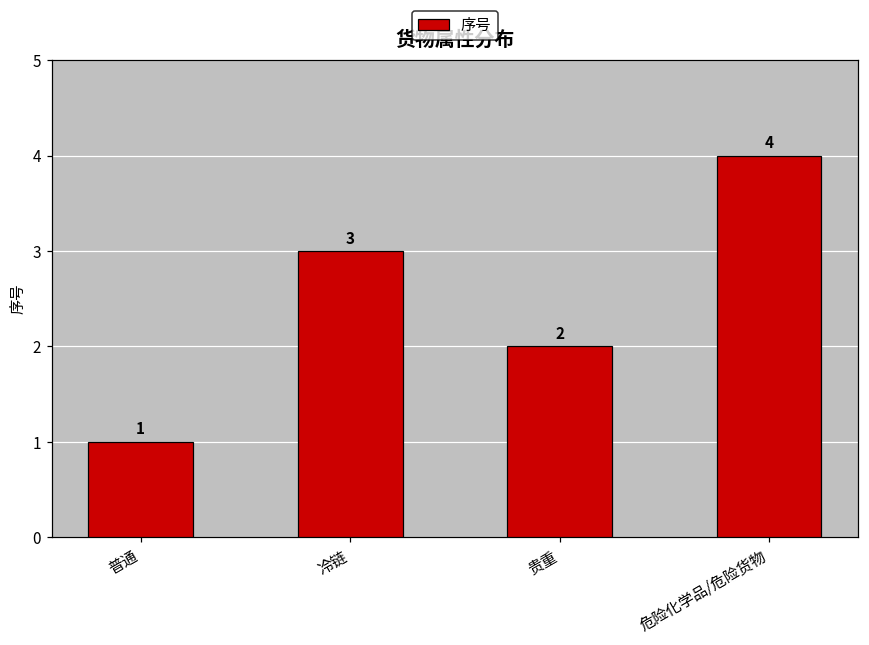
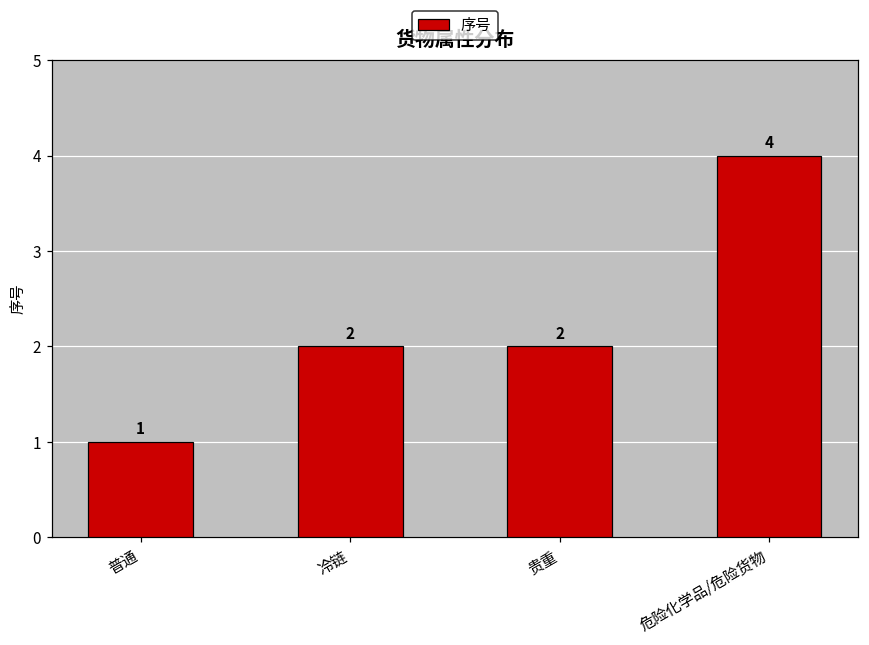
冷链: 3 -> 2
